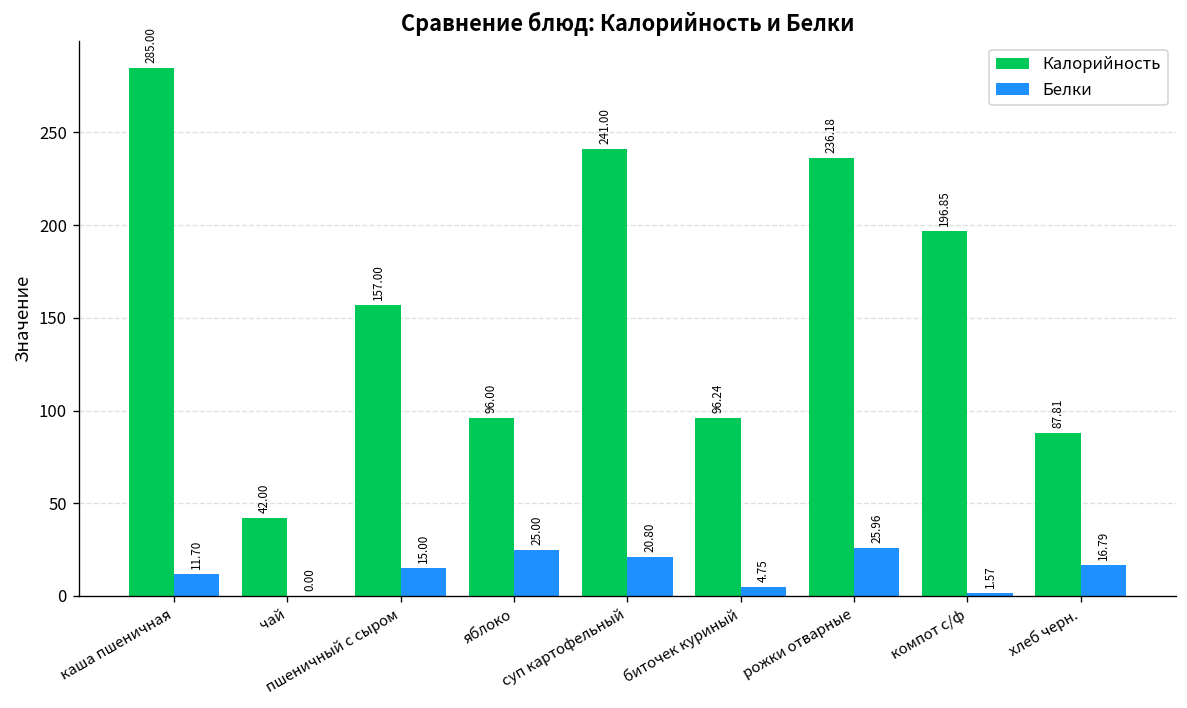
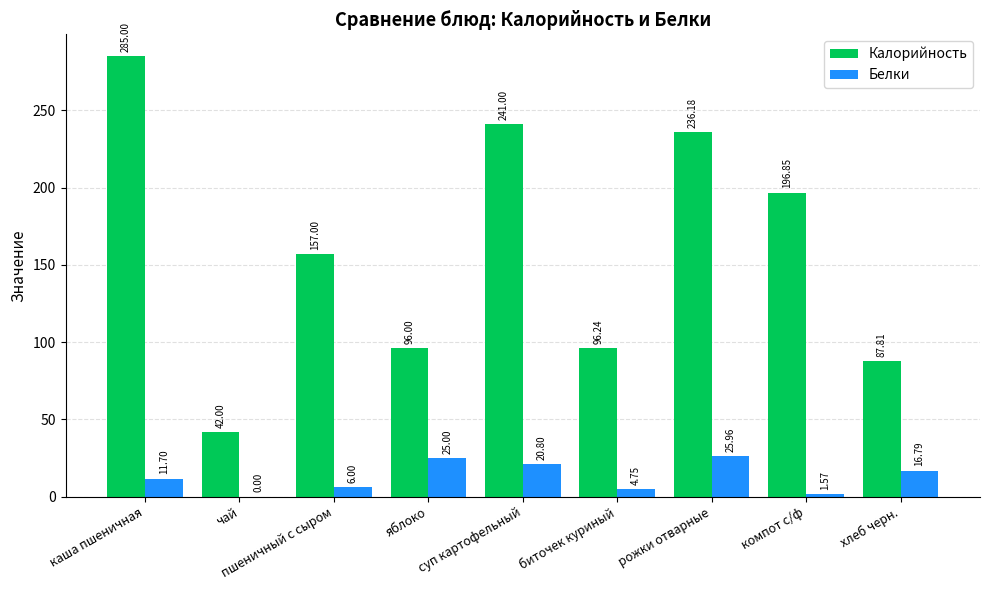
Белки, пшеничный с сыром: 15.00 -> 6.00
